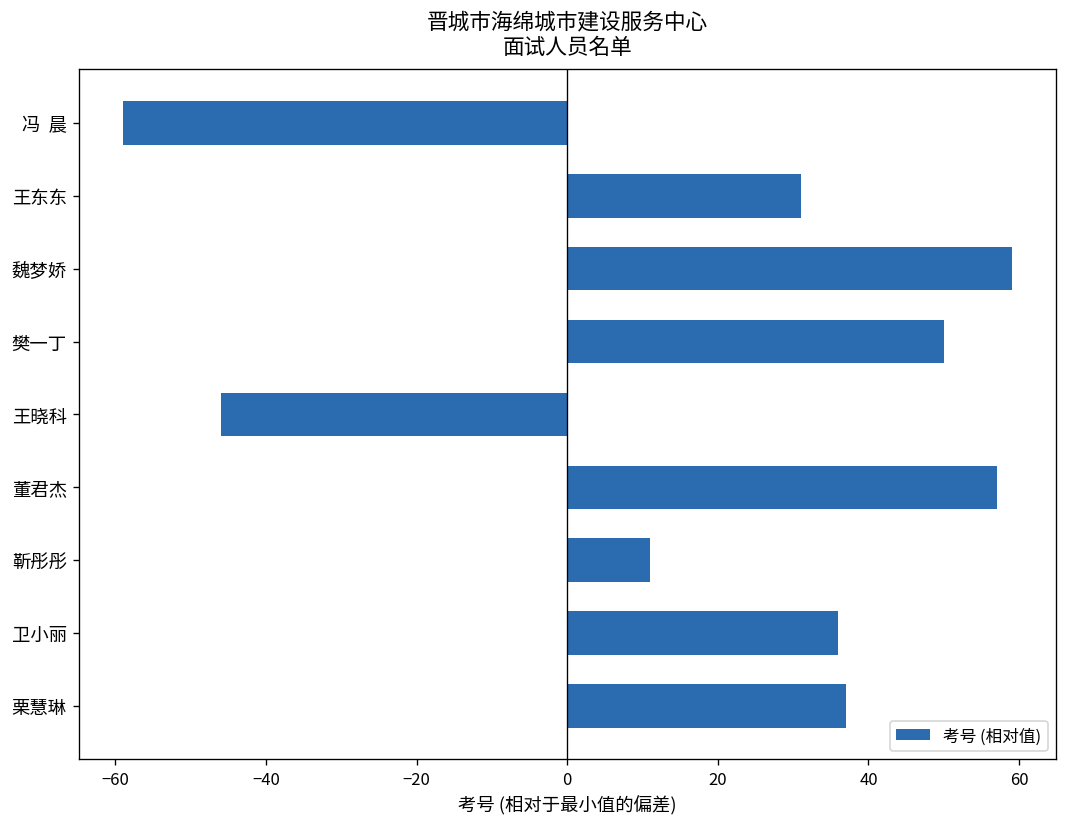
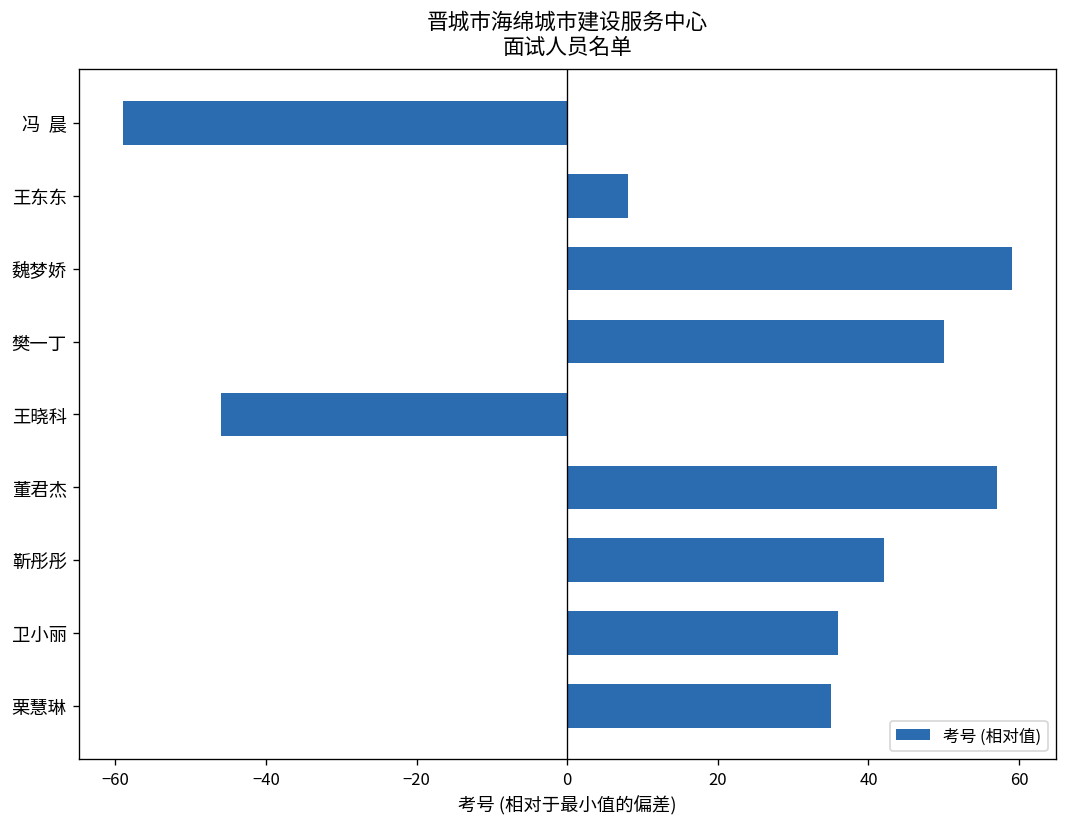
王东东: 31 -> 8
靳彤彤: 11 -> 42
栗慧琳: 37 -> 35
